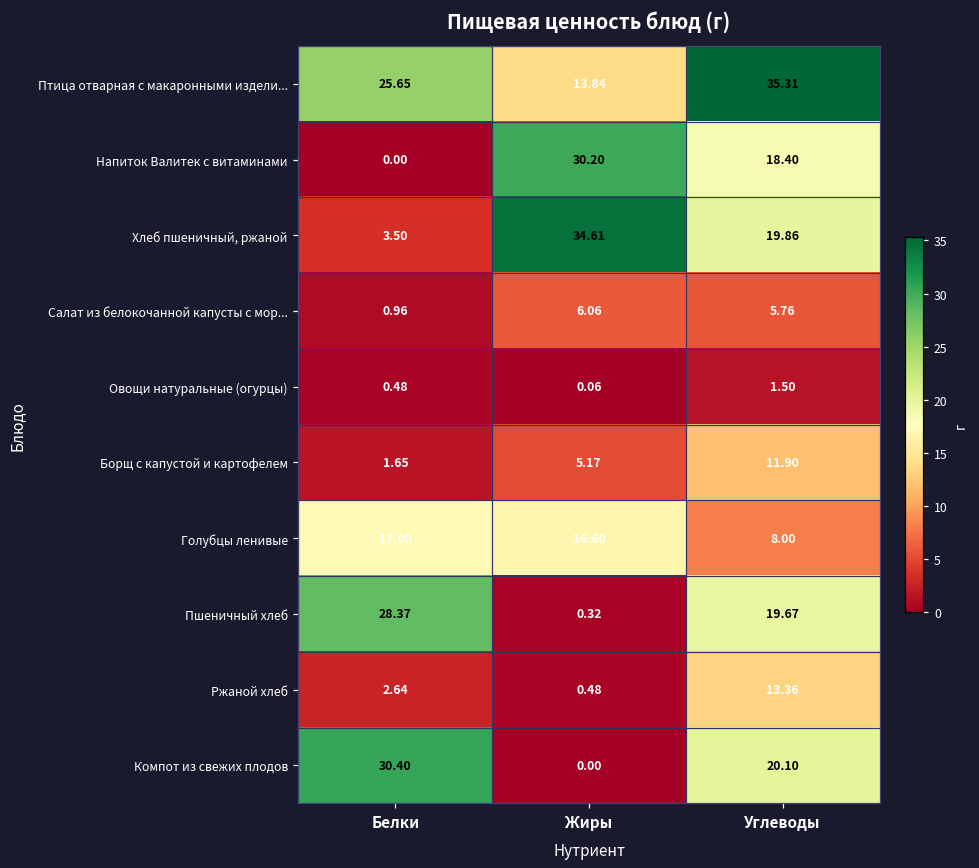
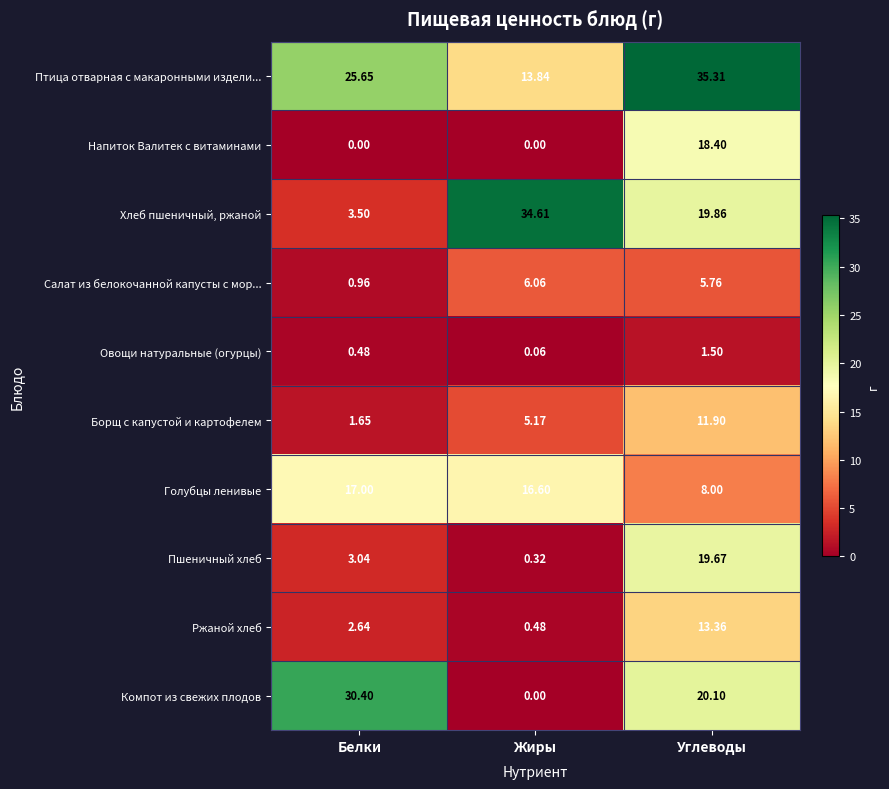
Напиток Валитек с витаминами, Жиры: 30.20 -> 0.00
Пшеничный хлеб, Белки: 28.37 -> 3.04
